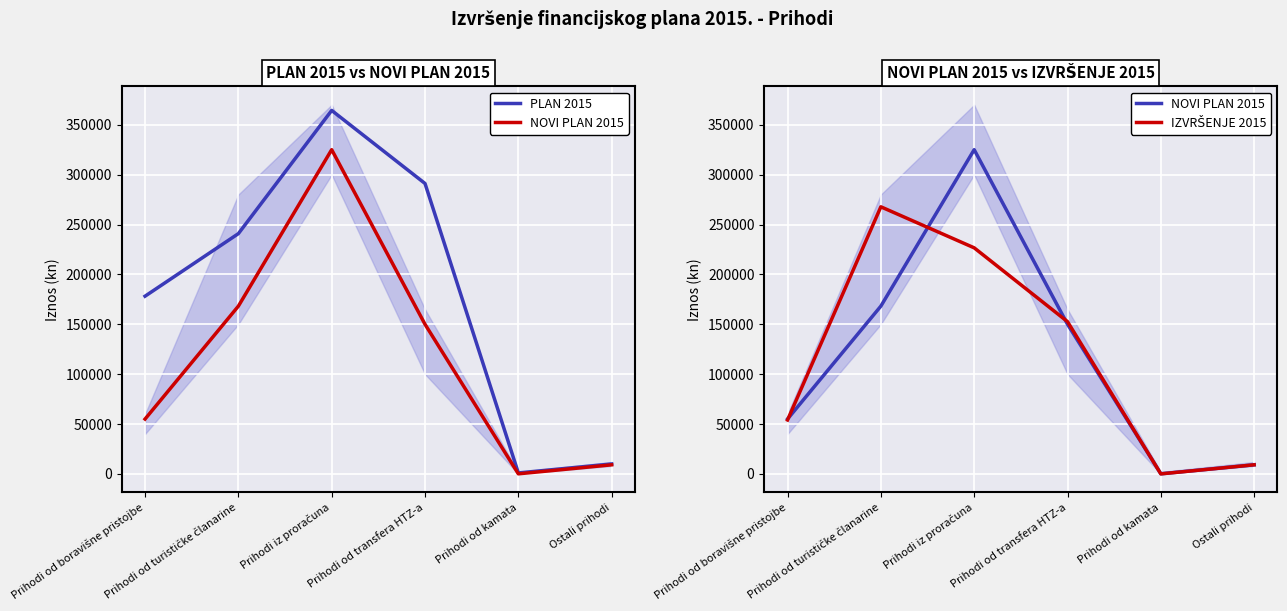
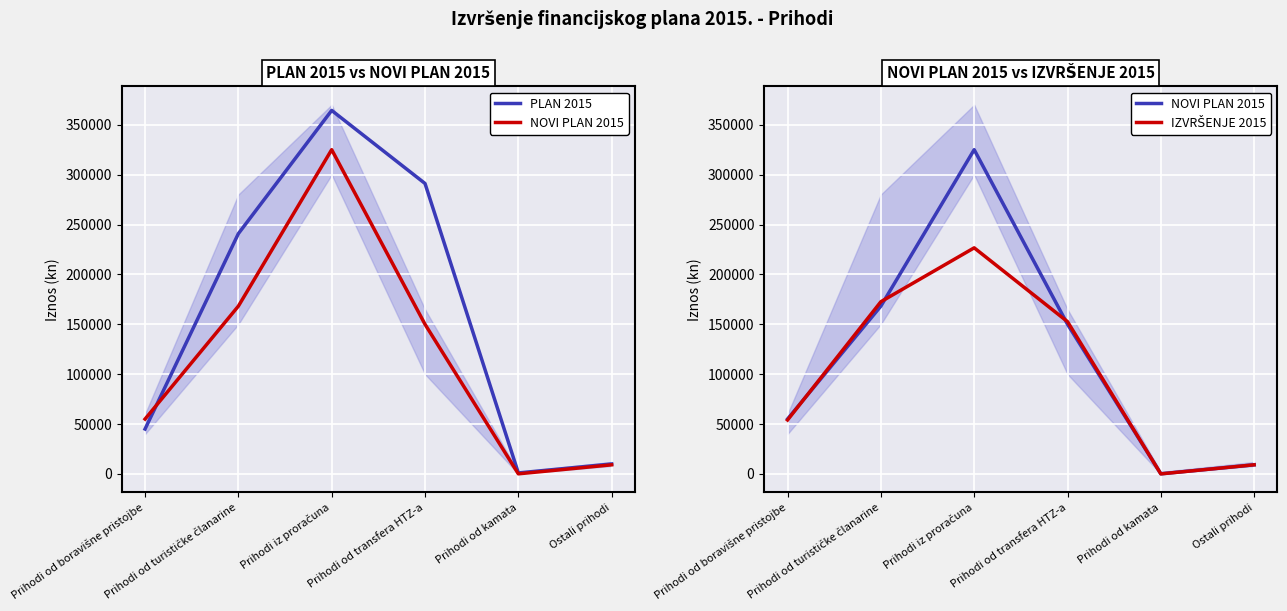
PLAN 2015 vs NOVI PLAN 2015, PLAN 2015, Prihodi od boravišne pristojbe: 180000 -> 50000
NOVI PLAN 2015 vs IZVRŠENJE 2015, IZVRŠENJE 2015, Prihodi od turističke članarine: 270000 -> 170000
